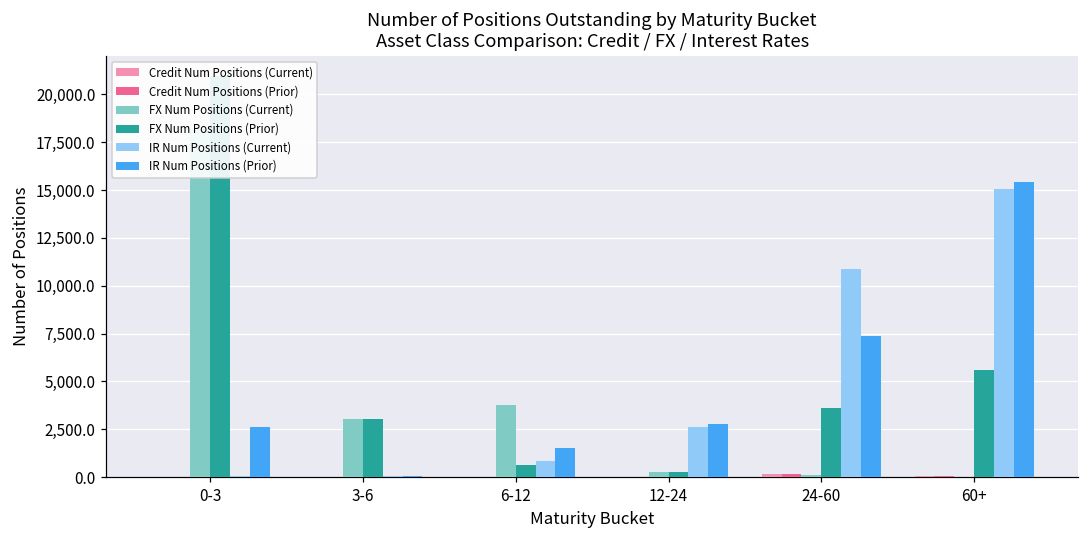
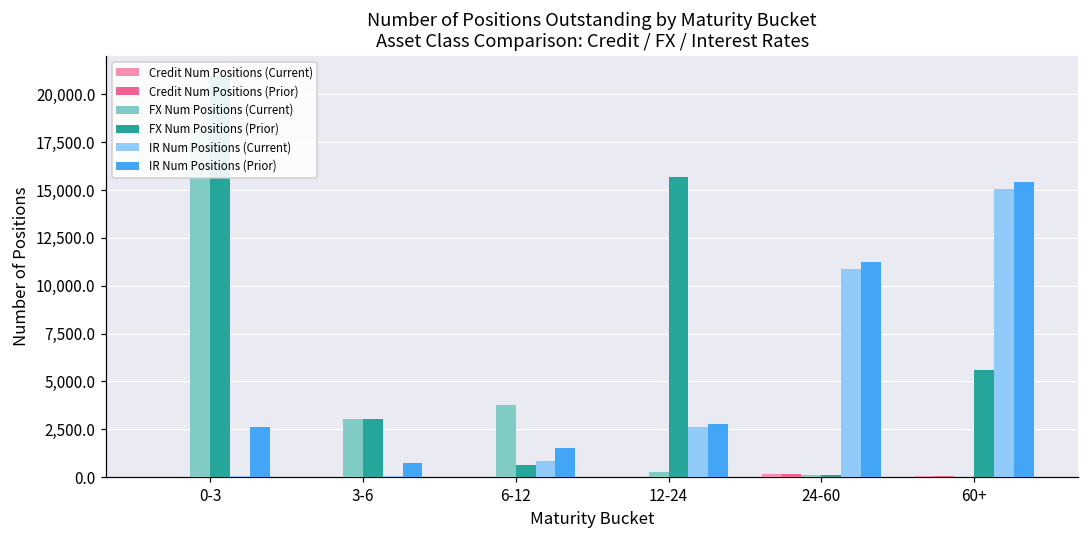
IR Num Positions (Prior), 3-6: 0 -> 700
FX Num Positions (Prior), 12-24: 200 -> 15,700
FX Num Positions (Prior), 24-60: 3,600 -> 100
IR Num Positions (Prior), 24-60: 7,400 -> 11,200
